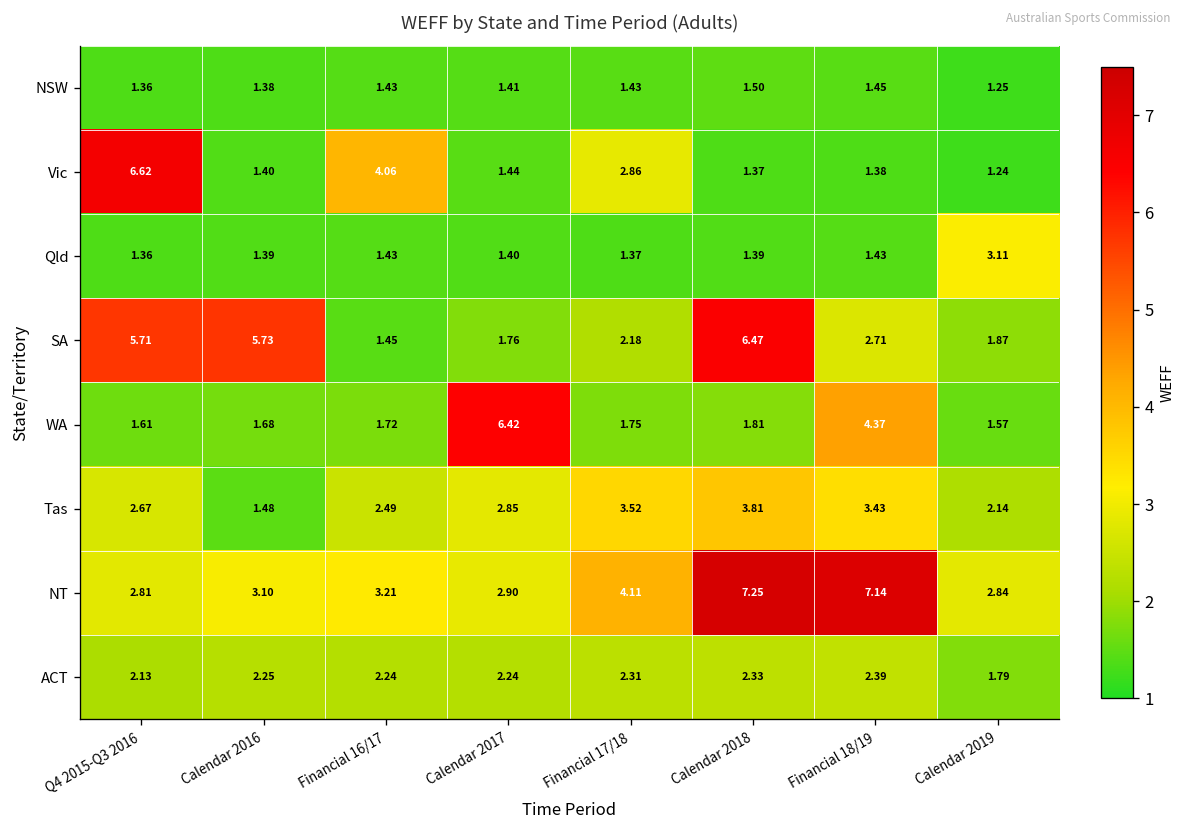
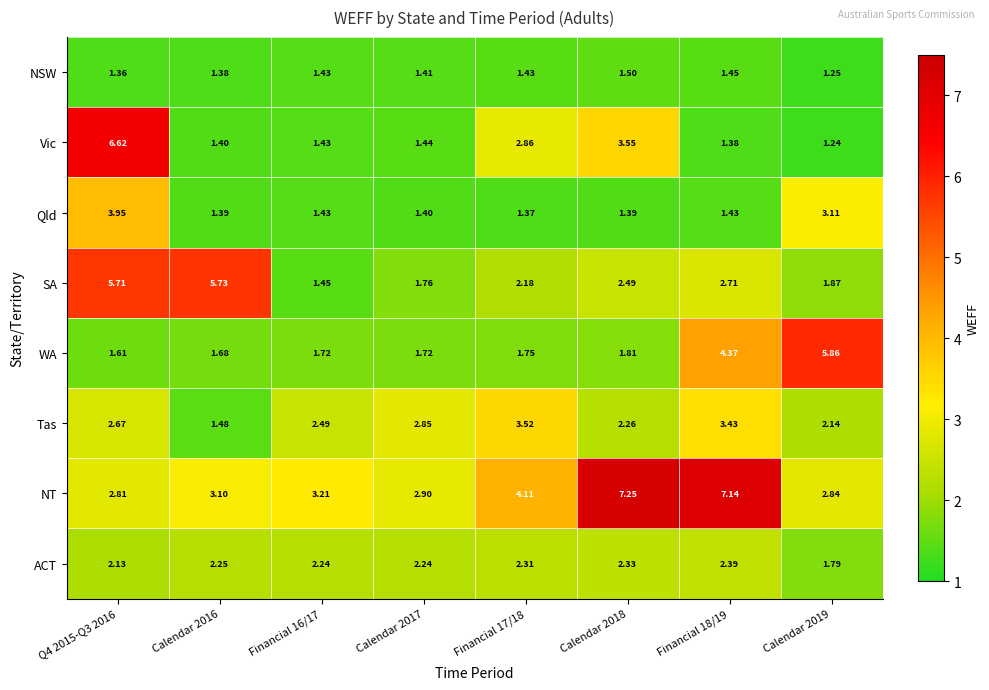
Vic, Financial 16/17: 4.06 -> 1.43
Vic, Calendar 2018: 1.37 -> 3.55
Qld, Q4 2015-Q3 2016: 1.36 -> 3.95
SA, Calendar 2018: 6.47 -> 2.49
WA, Calendar 2017: 6.42 -> 1.72
WA, Calendar 2019: 1.57 -> 5.86
Tas, Calendar 2018: 3.81 -> 2.26
